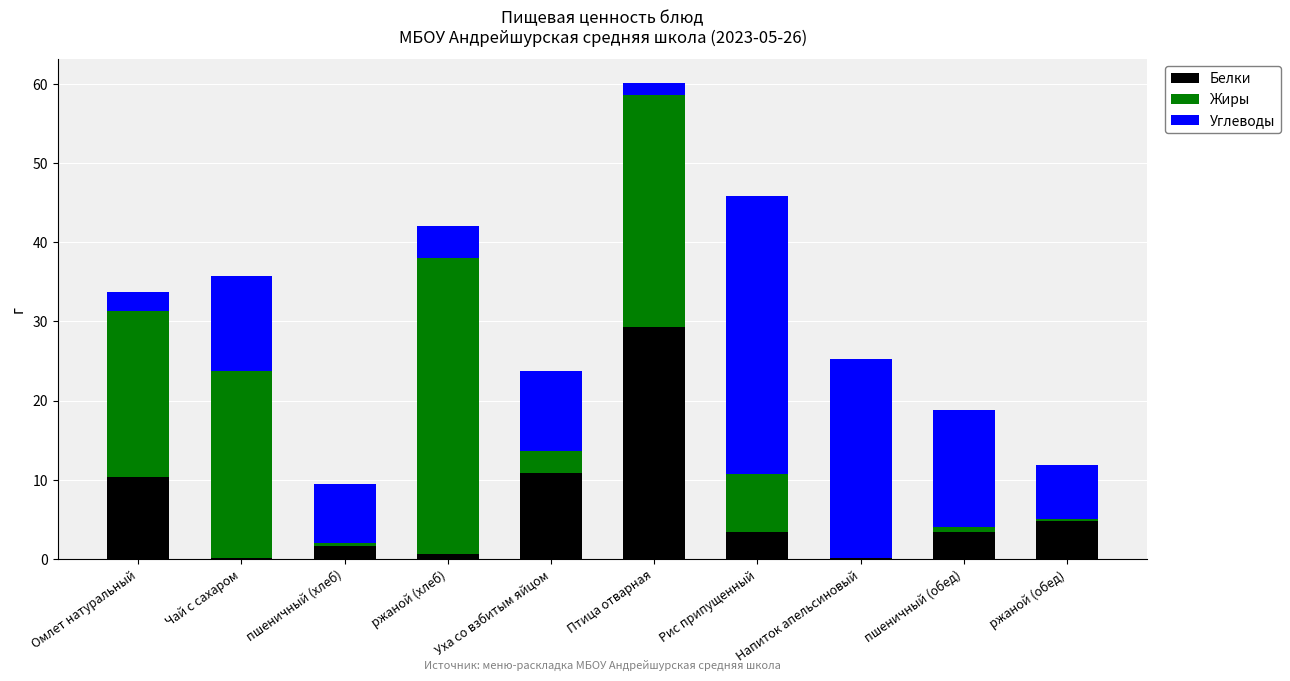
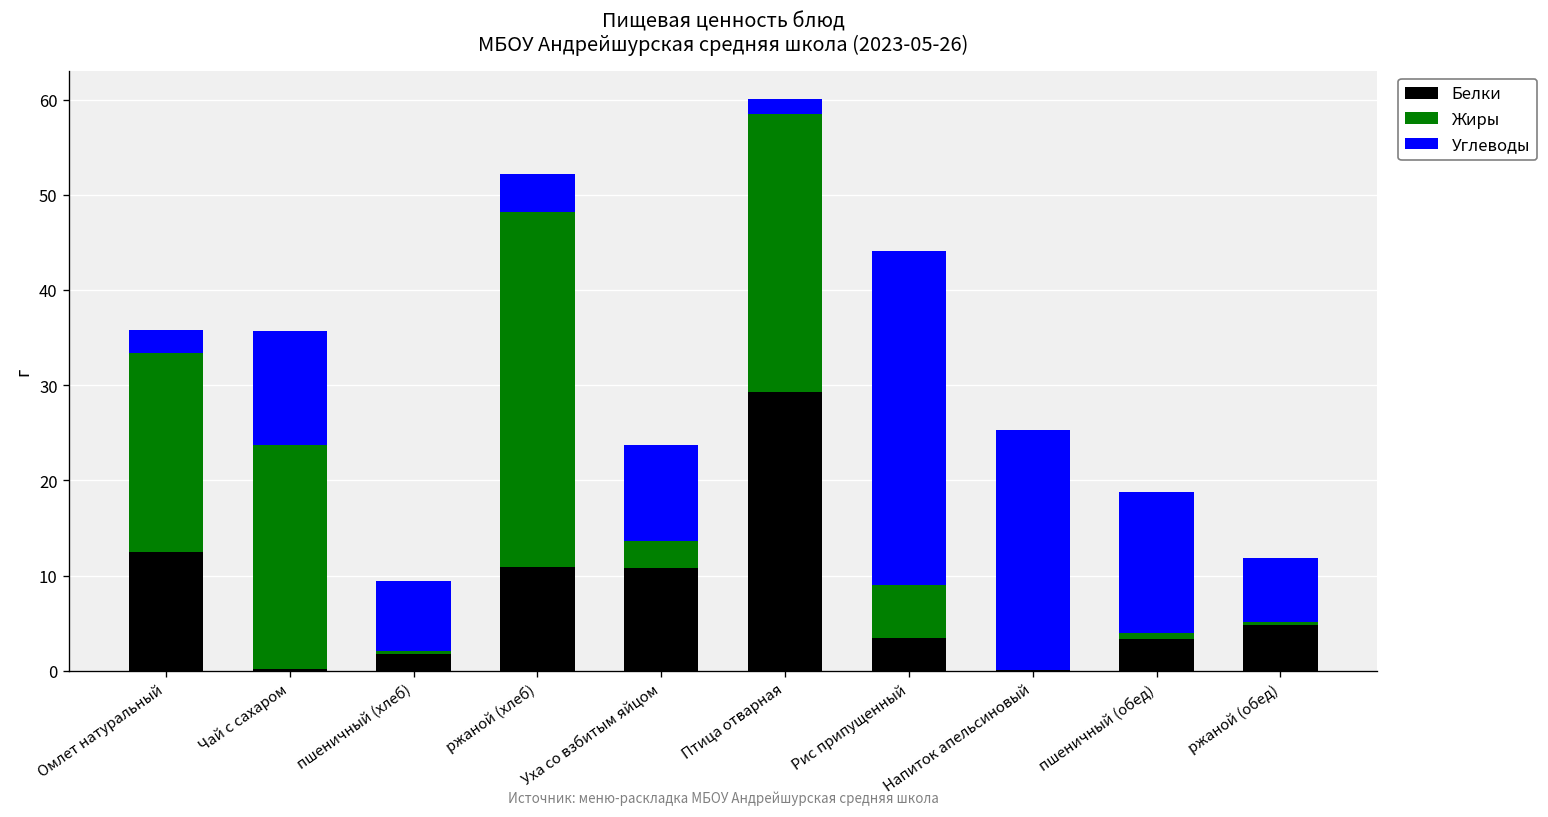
Белки, Омлет натуральный: 10 -> 13
Белки, ржаной (хлеб): 1 -> 11
Жиры, Рис припущенный: 7 -> 6
